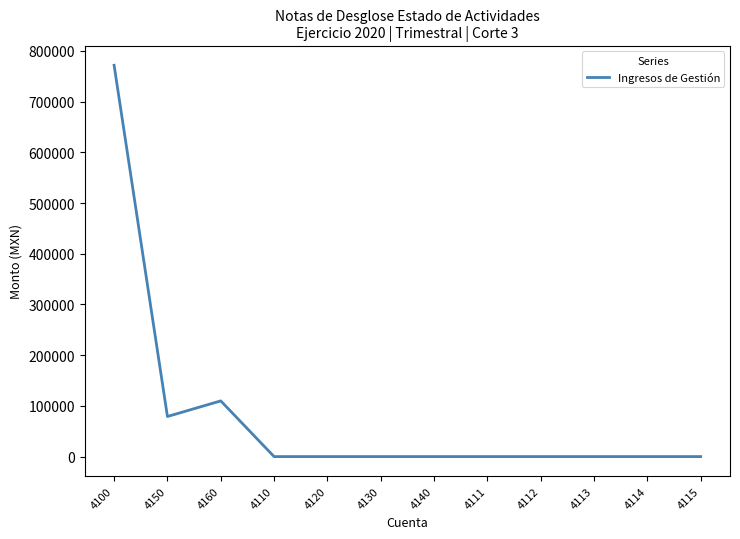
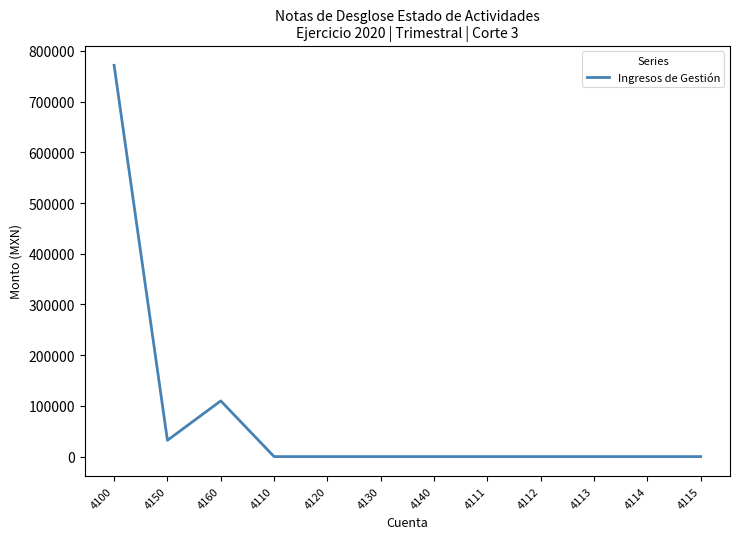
4150: 80000 -> 30000
